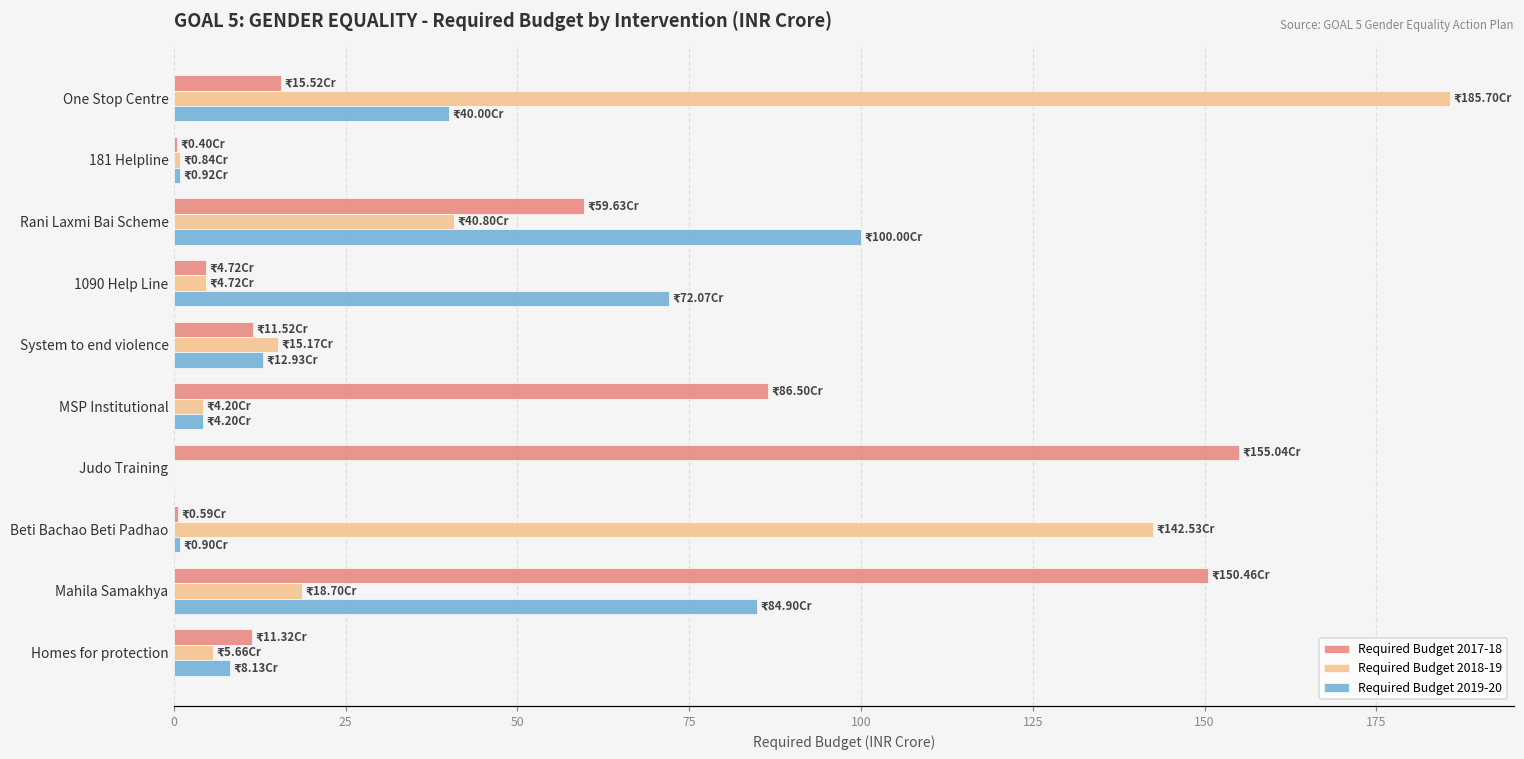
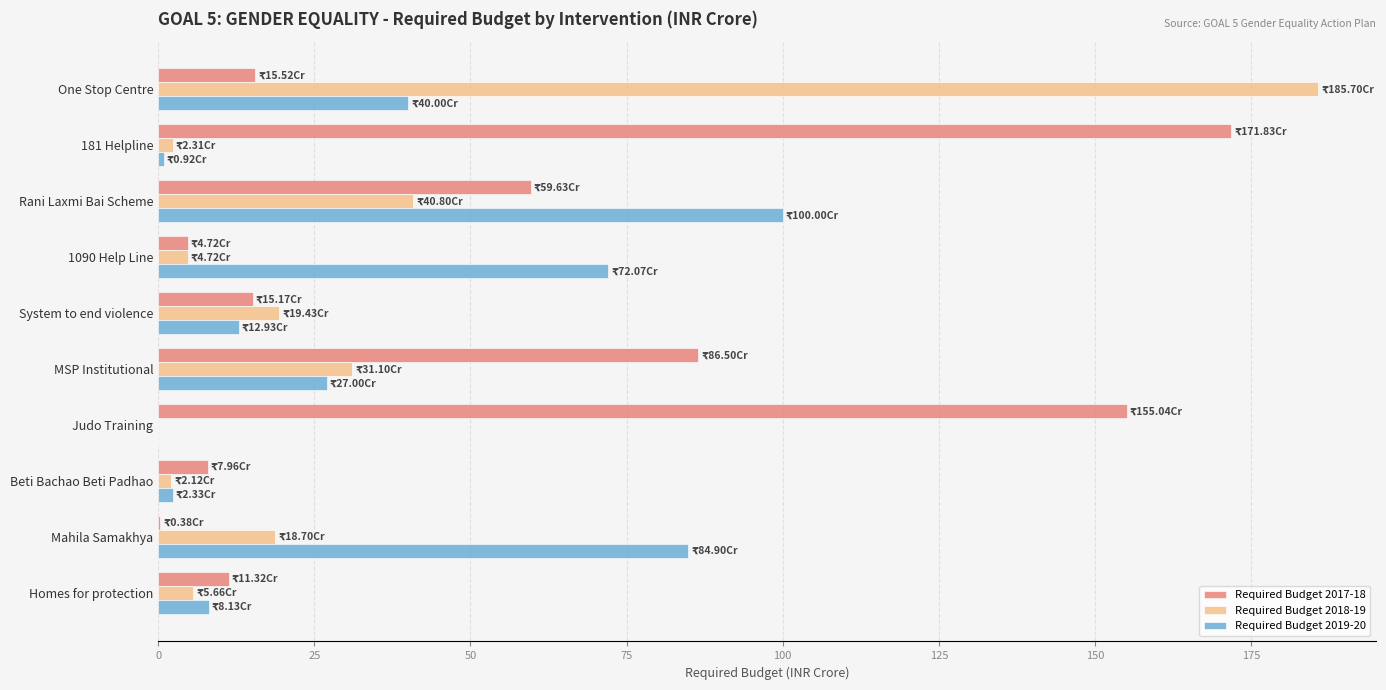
Required Budget 2017-18, 181 Helpline: 0.40 -> 171.83
Required Budget 2018-19, 181 Helpline: 0.84 -> 2.31
Required Budget 2017-18, System to end violence: 11.52 -> 15.17
Required Budget 2018-19, System to end violence: 15.17 -> 19.43
Required Budget 2018-19, MSP Institutional: 4.20 -> 31.10
Required Budget 2019-20, MSP Institutional: 4.20 -> 27.00
Required Budget 2017-18, Beti Bachao Beti Padhao: 0.59 -> 7.96
Required Budget 2018-19, Beti Bachao Beti Padhao: 142.53 -> 2.12
Required Budget 2019-20, Beti Bachao Beti Padhao: 0.90 -> 2.33
Required Budget 2017-18, Mahila Samakhya: 150.46 -> 0.38
